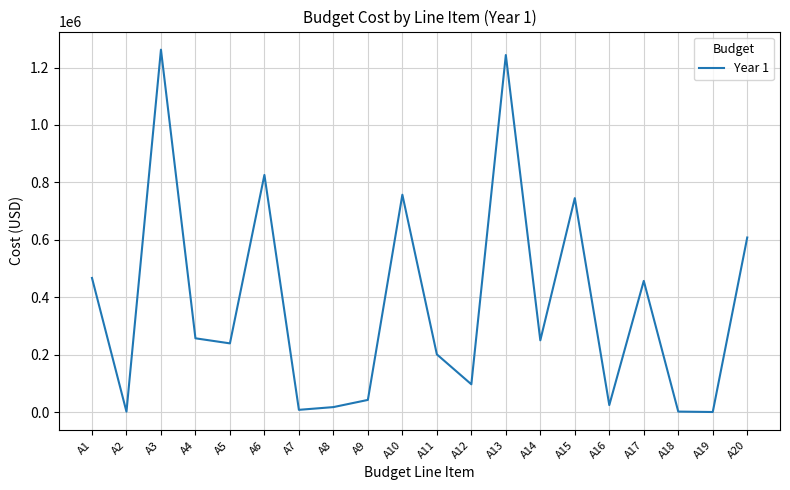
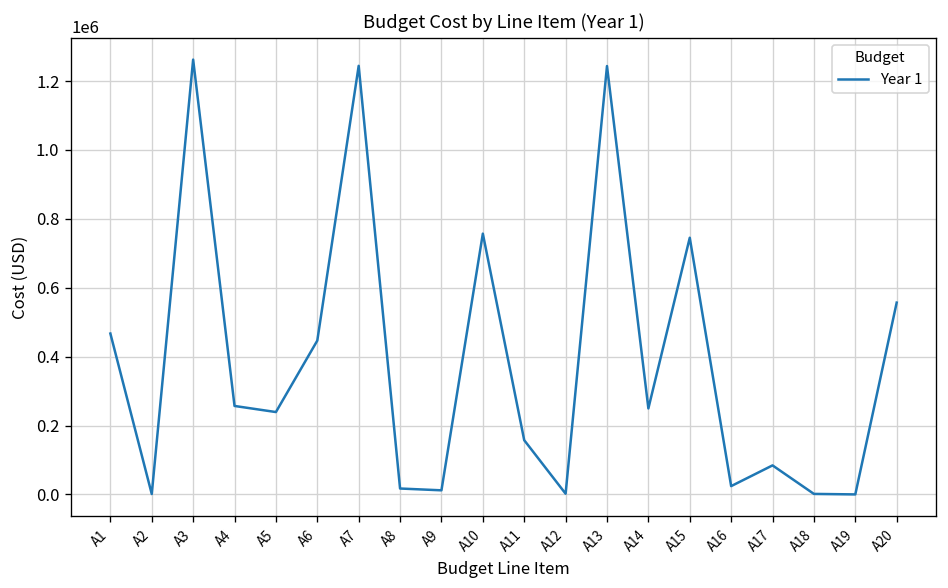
A6: 830000 -> 450000
A7: 10000 -> 1240000
A9: 40000 -> 10000
A11: 200000 -> 160000
A12: 100000 -> 0
A17: 460000 -> 80000
A20: 610000 -> 560000
